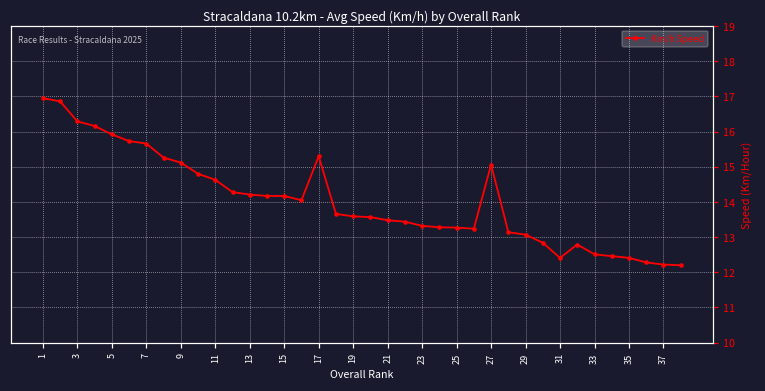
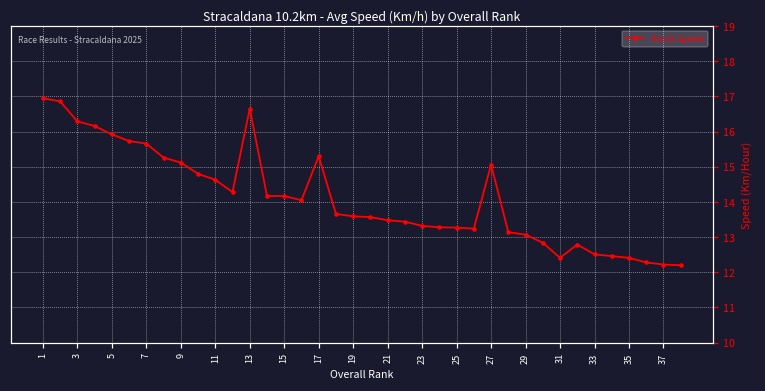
13: 14.2 -> 16.7
